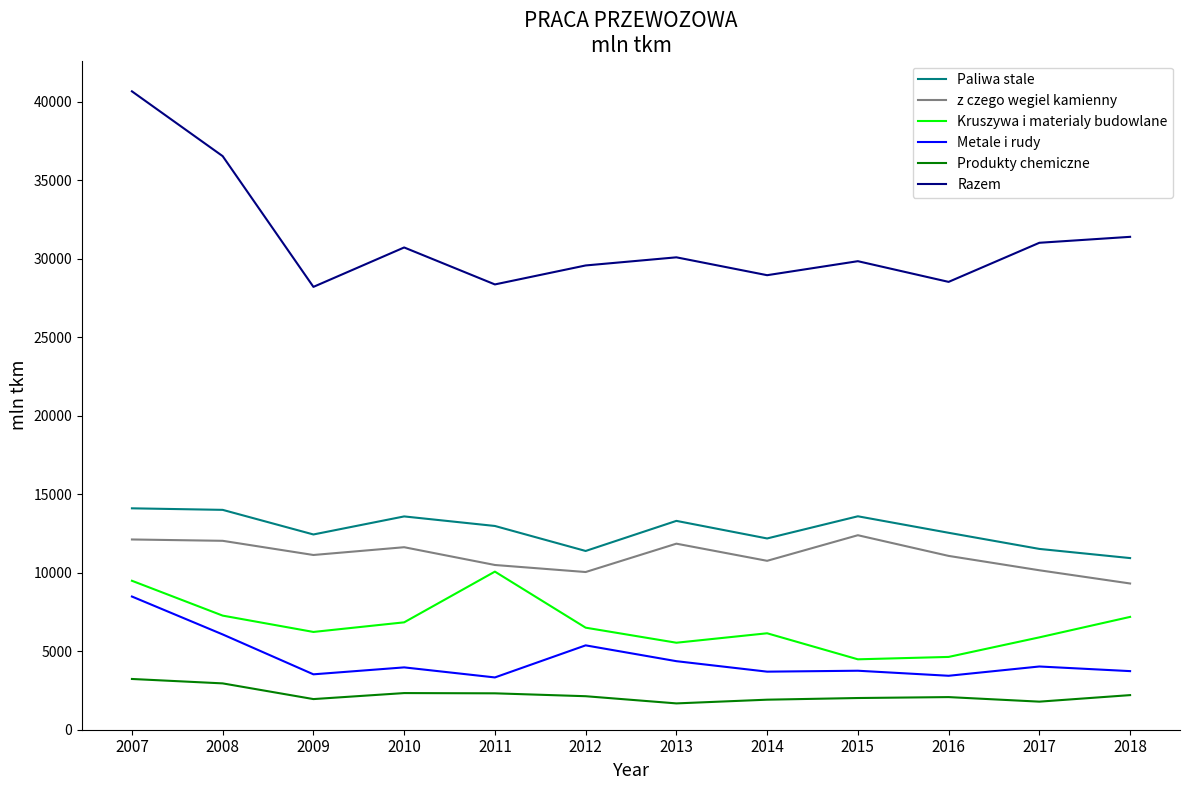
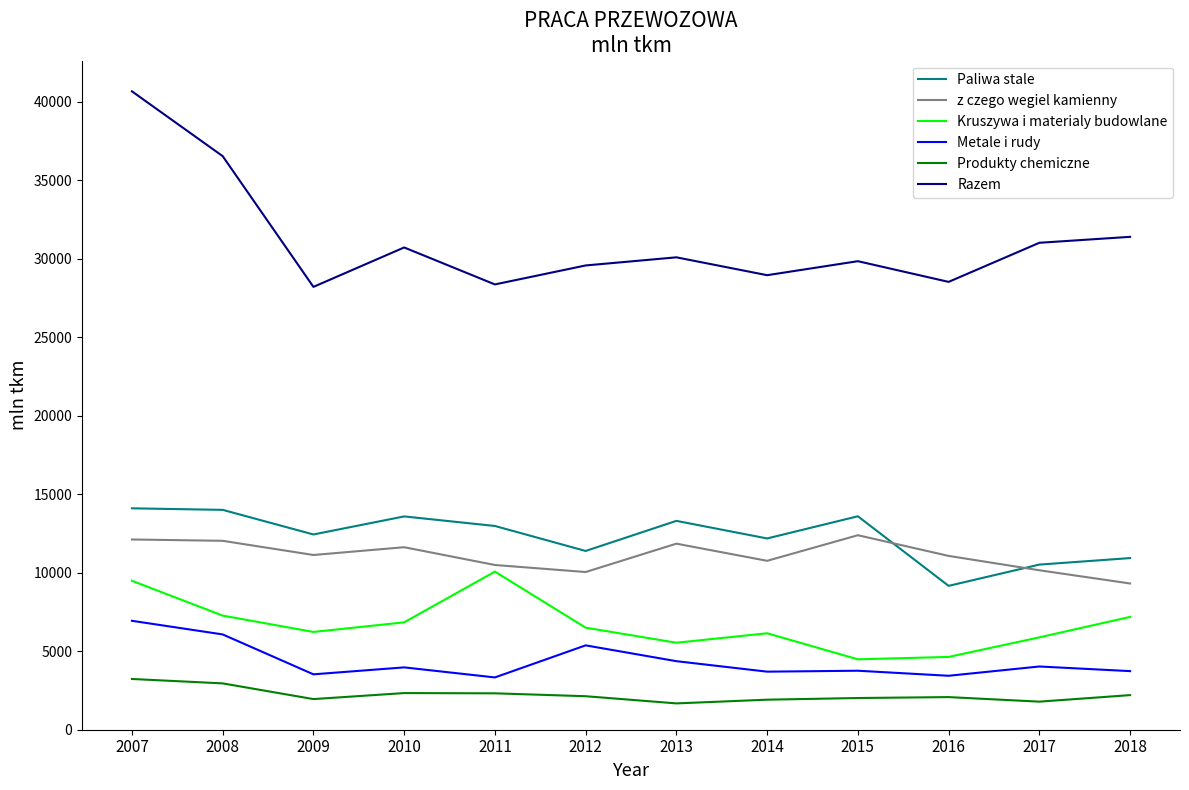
Metale i rudy, 2007: 8500 -> 6900
Paliwa stale, 2016: 12500 -> 9200
Paliwa stale, 2017: 11500 -> 10500
